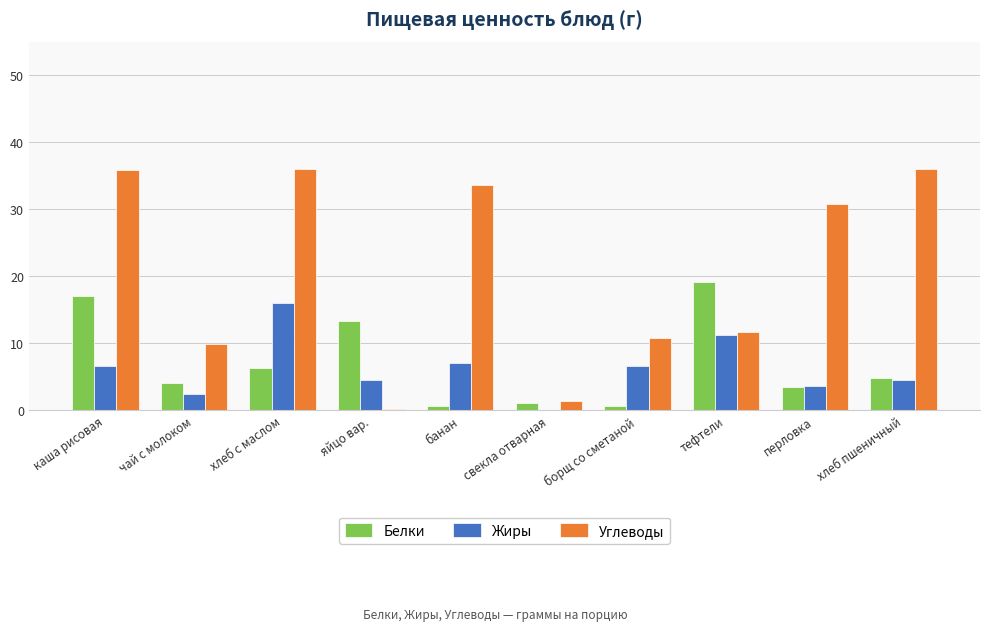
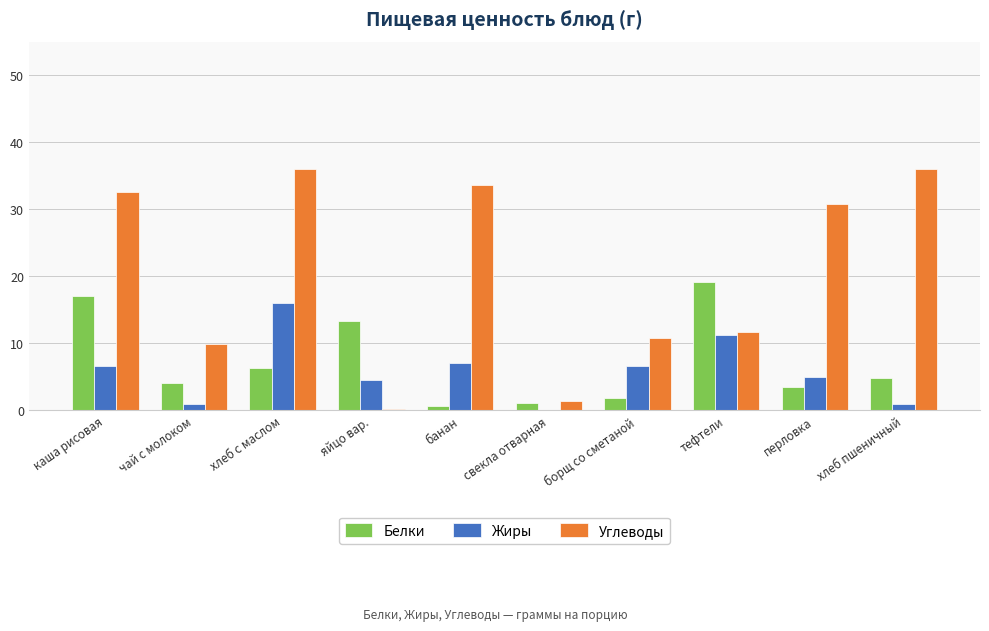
Углеводы, каша рисовая: 36 -> 33
Жиры, чай с молоком: 3 -> 1
Белки, борщ со сметаной: 1 -> 2
Жиры, перловка: 4 -> 5
Жиры, хлеб пшеничный: 5 -> 1
